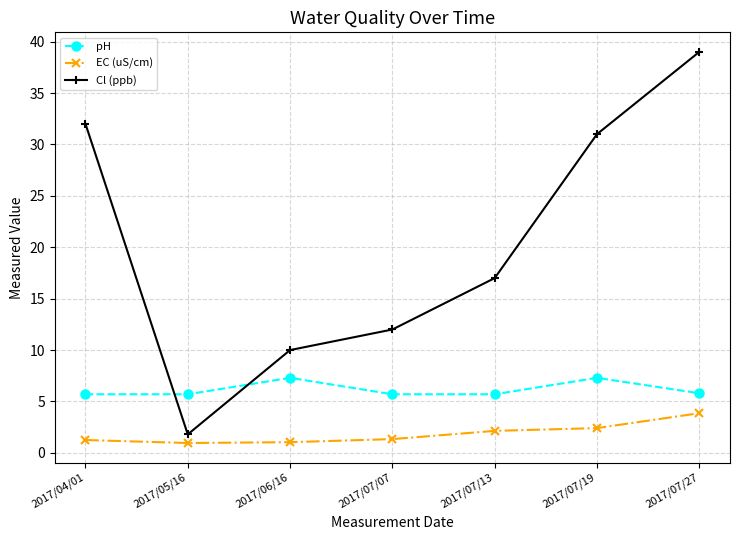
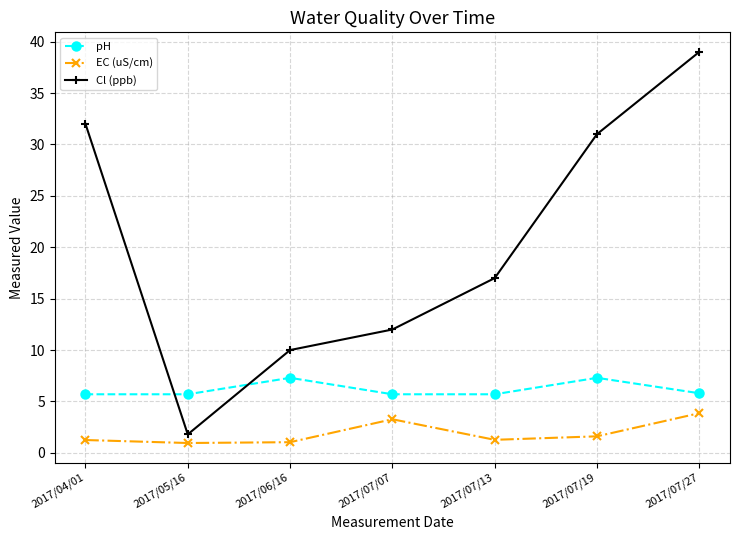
EC (uS/cm), 2017/07/07: 1.3 -> 3.3
EC (uS/cm), 2017/07/13: 2.1 -> 1.3
EC (uS/cm), 2017/07/19: 2.4 -> 1.6
